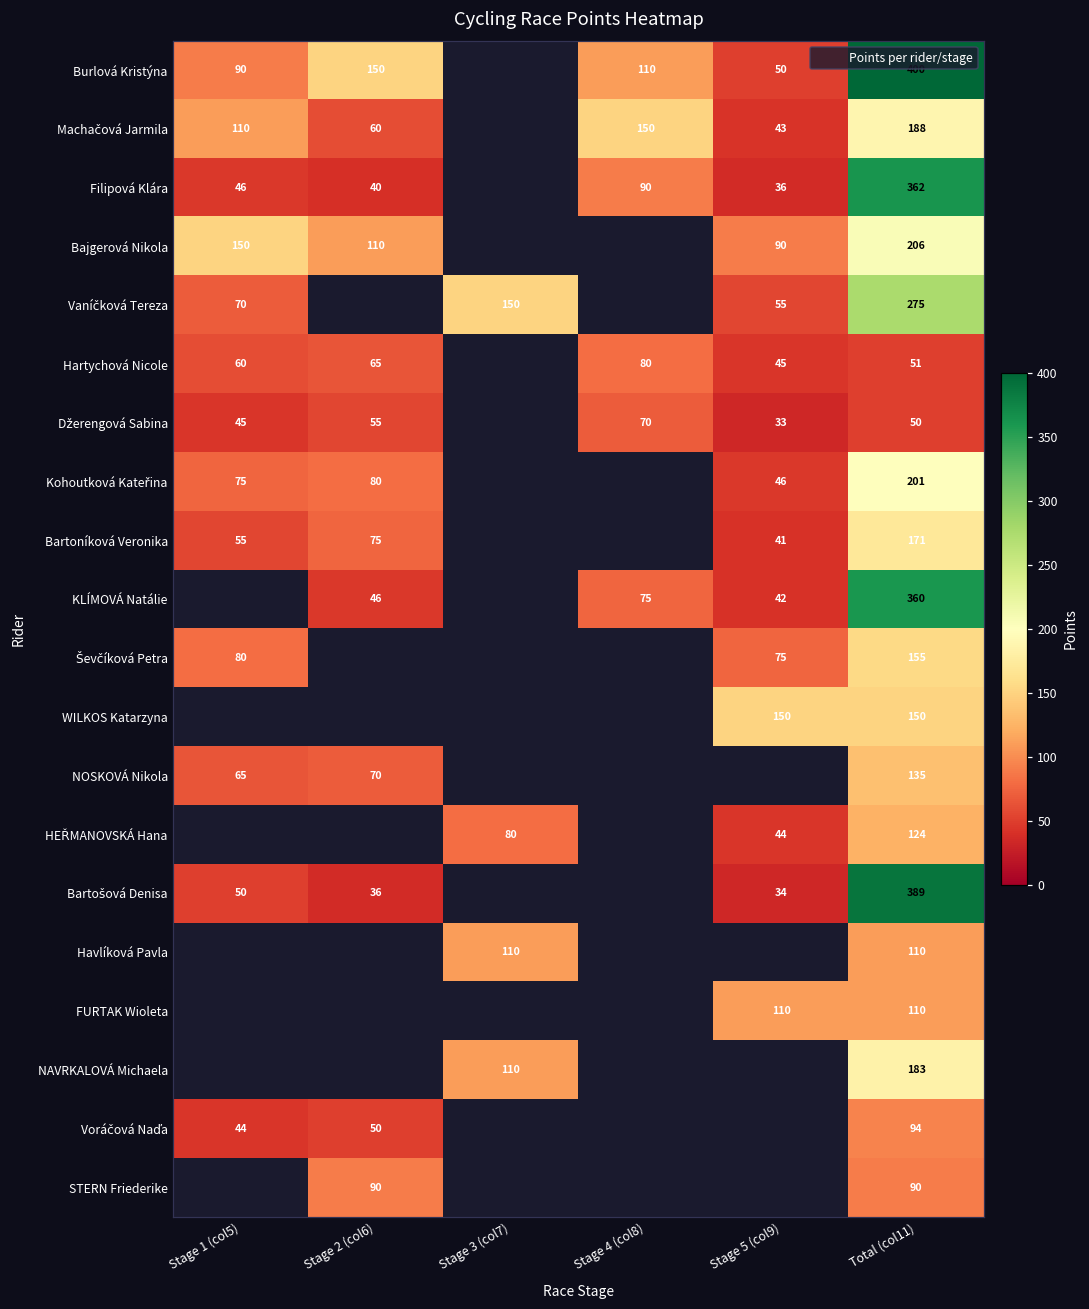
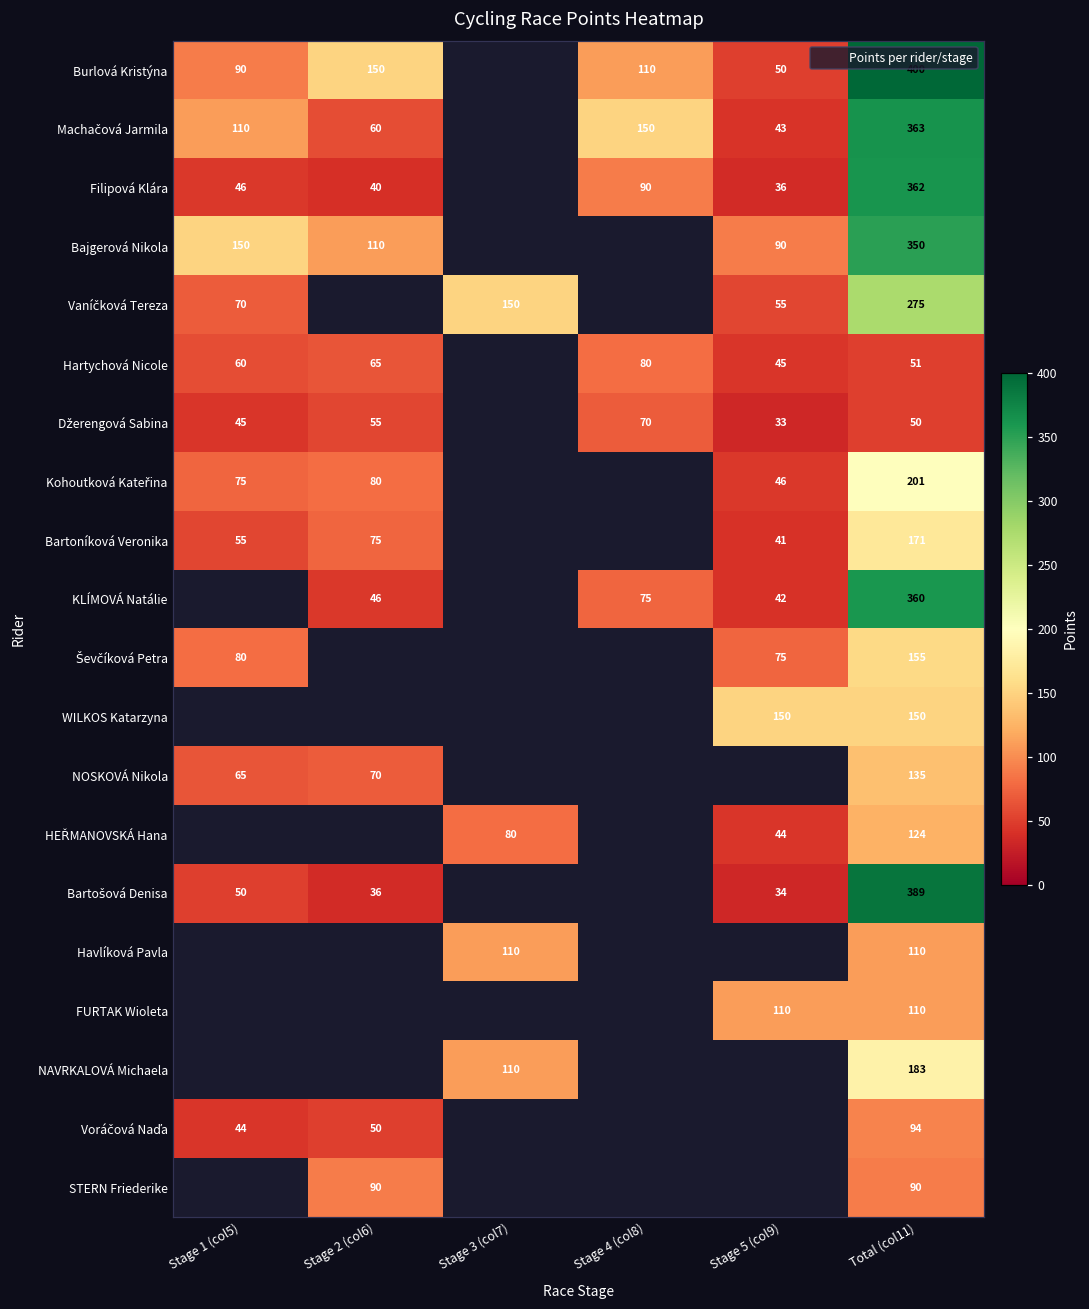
Machačová Jarmila, Total (col11): 188 -> 363
Bajgerová Nikola, Total (col11): 206 -> 350
